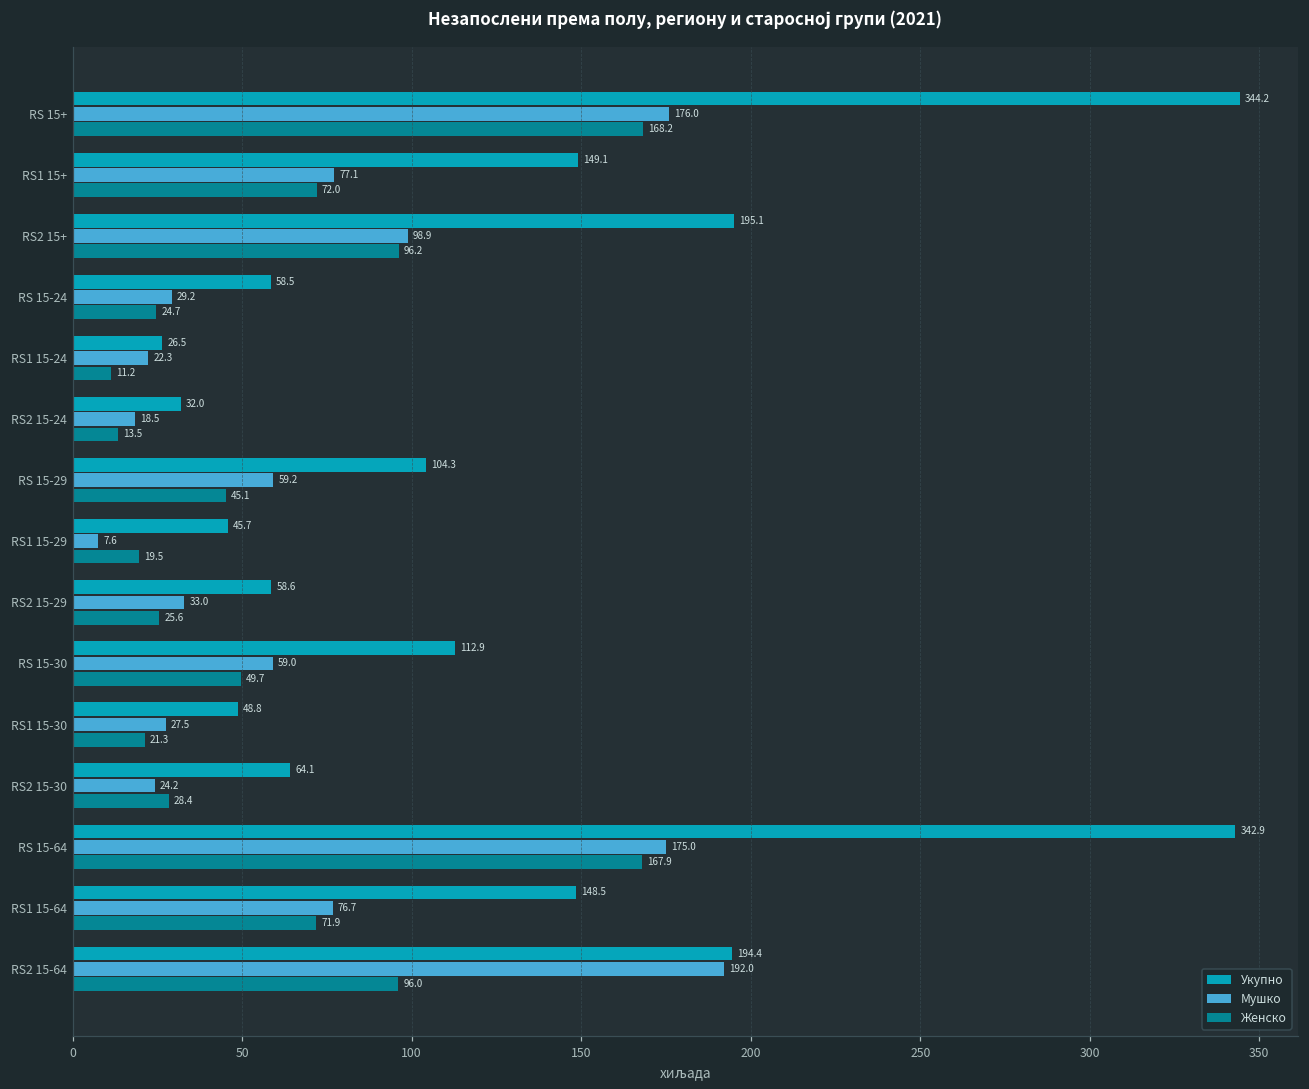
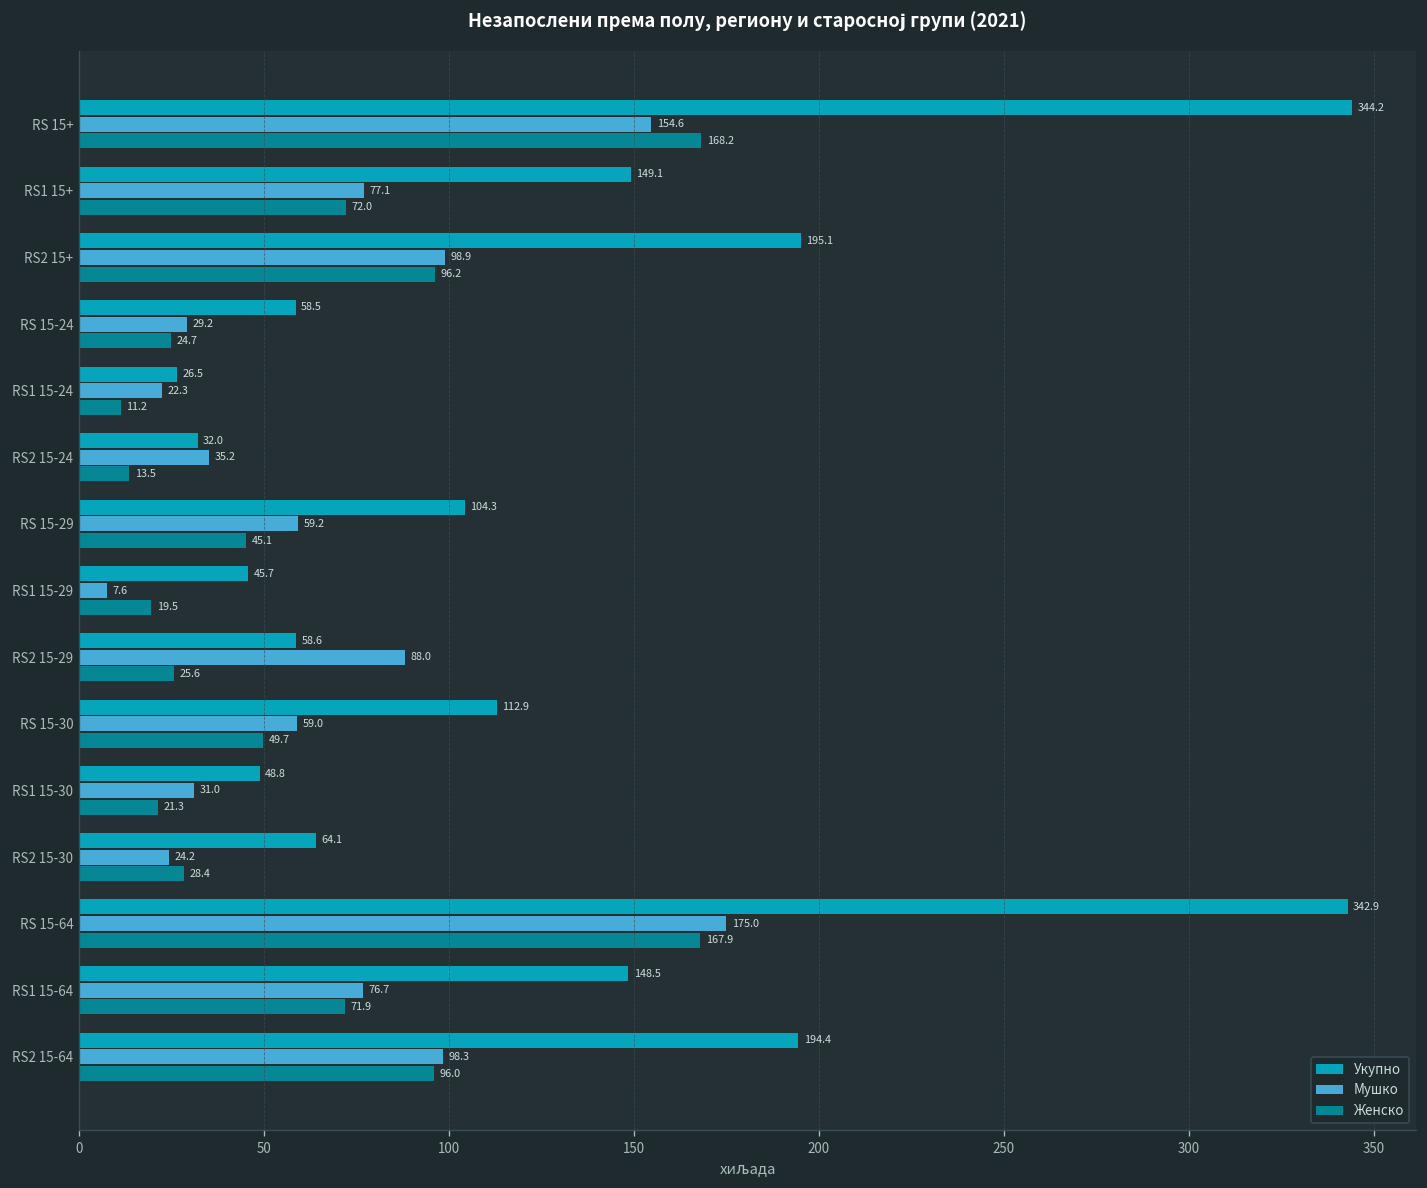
Мушко, RS 15+: 176.0 -> 154.6
Мушко, RS2 15-24: 18.5 -> 35.2
Мушко, RS2 15-29: 33.0 -> 88.0
Мушко, RS1 15-30: 27.5 -> 31.0
Мушко, RS2 15-64: 192.0 -> 98.3
